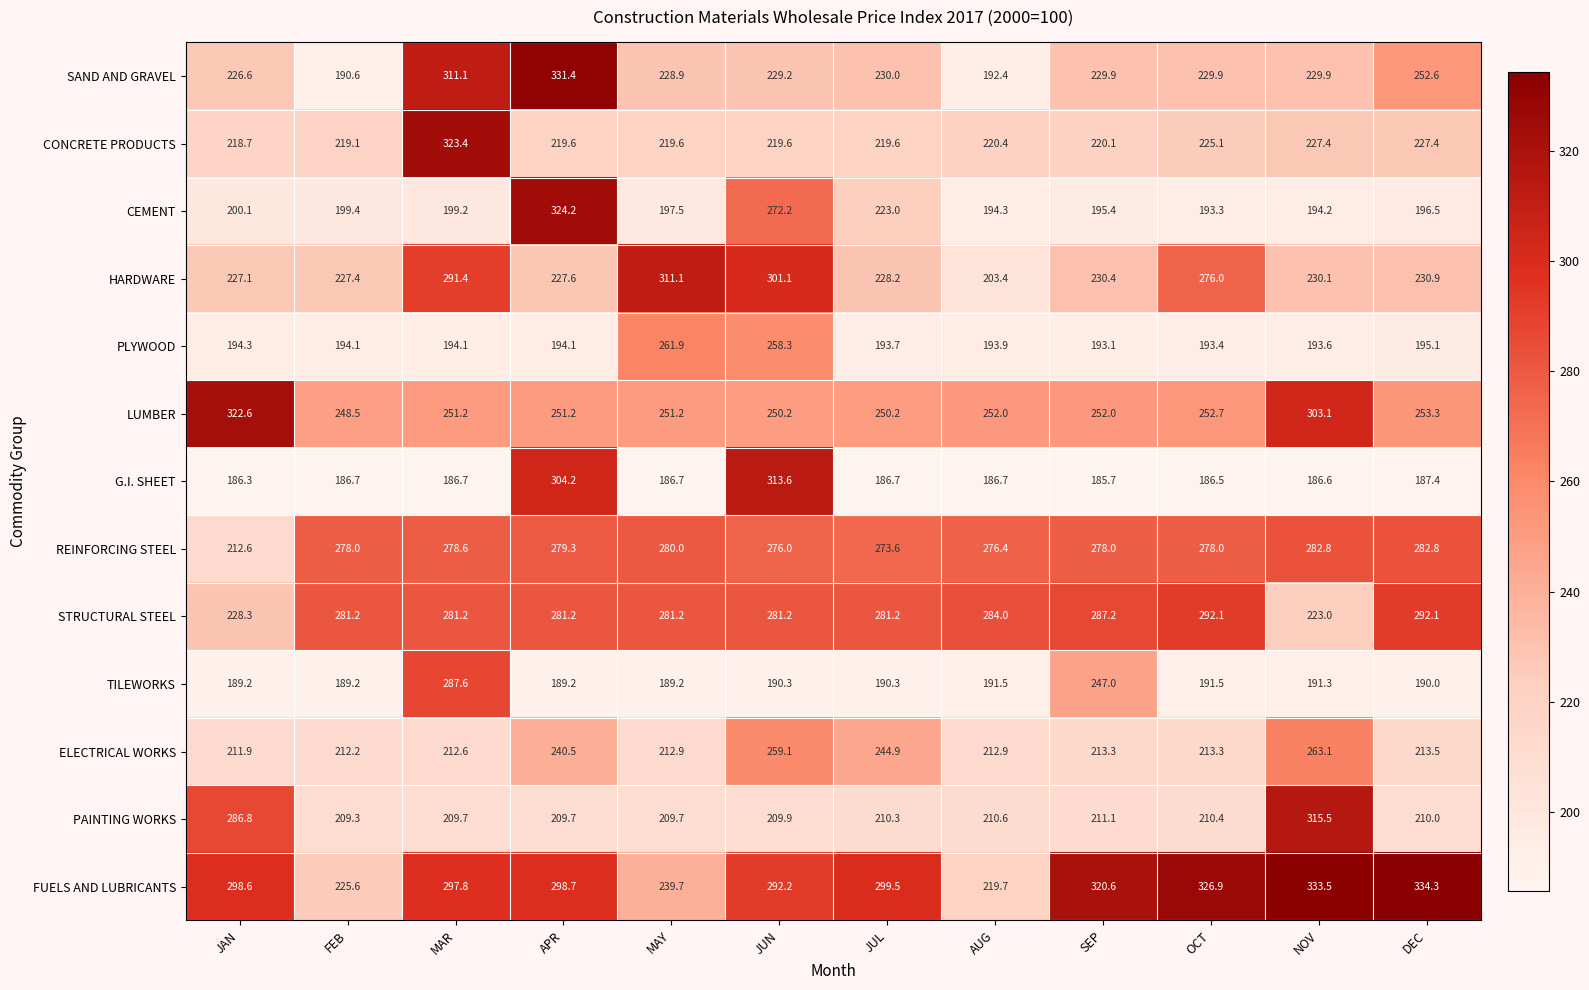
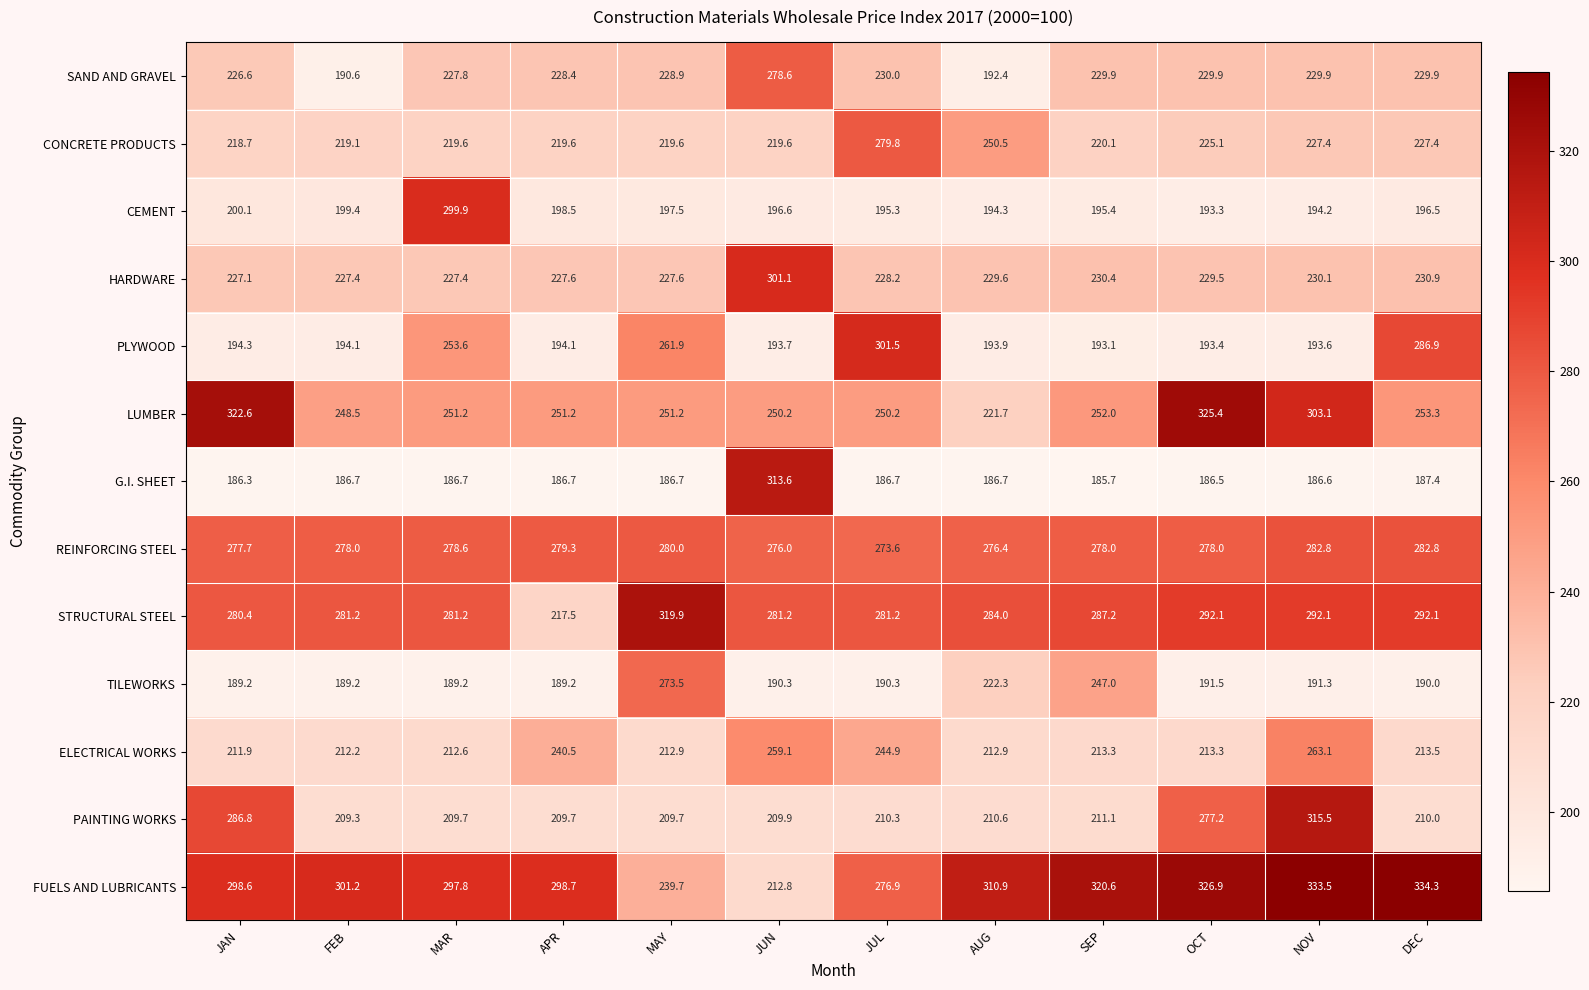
SAND AND GRAVEL, MAR: 311.1 -> 227.8
SAND AND GRAVEL, APR: 331.4 -> 228.4
SAND AND GRAVEL, JUN: 229.2 -> 278.6
SAND AND GRAVEL, DEC: 252.6 -> 229.9
CONCRETE PRODUCTS, MAR: 323.4 -> 219.6
CONCRETE PRODUCTS, JUL: 219.6 -> 279.8
CONCRETE PRODUCTS, AUG: 220.4 -> 250.5
CEMENT, MAR: 199.2 -> 299.9
CEMENT, APR: 324.2 -> 198.5
CEMENT, JUN: 272.2 -> 196.6
CEMENT, JUL: 223.0 -> 195.3
HARDWARE, MAR: 291.4 -> 227.4
HARDWARE, MAY: 311.1 -> 227.6
HARDWARE, AUG: 203.4 -> 229.6
HARDWARE, OCT: 276.0 -> 229.5
PLYWOOD, MAR: 194.1 -> 253.6
PLYWOOD, JUN: 258.3 -> 193.7
PLYWOOD, JUL: 193.7 -> 301.5
PLYWOOD, DEC: 195.1 -> 286.9
LUMBER, AUG: 252.0 -> 221.7
LUMBER, OCT: 252.7 -> 325.4
G.I. SHEET, APR: 304.2 -> 186.7
REINFORCING STEEL, JAN: 212.6 -> 277.7
STRUCTURAL STEEL, JAN: 228.3 -> 280.4
STRUCTURAL STEEL, APR: 281.2 -> 217.5
STRUCTURAL STEEL, MAY: 281.2 -> 319.9
STRUCTURAL STEEL, NOV: 223.0 -> 292.1
TILEWORKS, MAR: 287.6 -> 189.2
TILEWORKS, MAY: 189.2 -> 273.5
TILEWORKS, AUG: 191.5 -> 222.3
PAINTING WORKS, OCT: 210.4 -> 277.2
FUELS AND LUBRICANTS, FEB: 225.6 -> 301.2
FUELS AND LUBRICANTS, JUN: 292.2 -> 212.8
FUELS AND LUBRICANTS, JUL: 299.5 -> 276.9
FUELS AND LUBRICANTS, AUG: 219.7 -> 310.9
